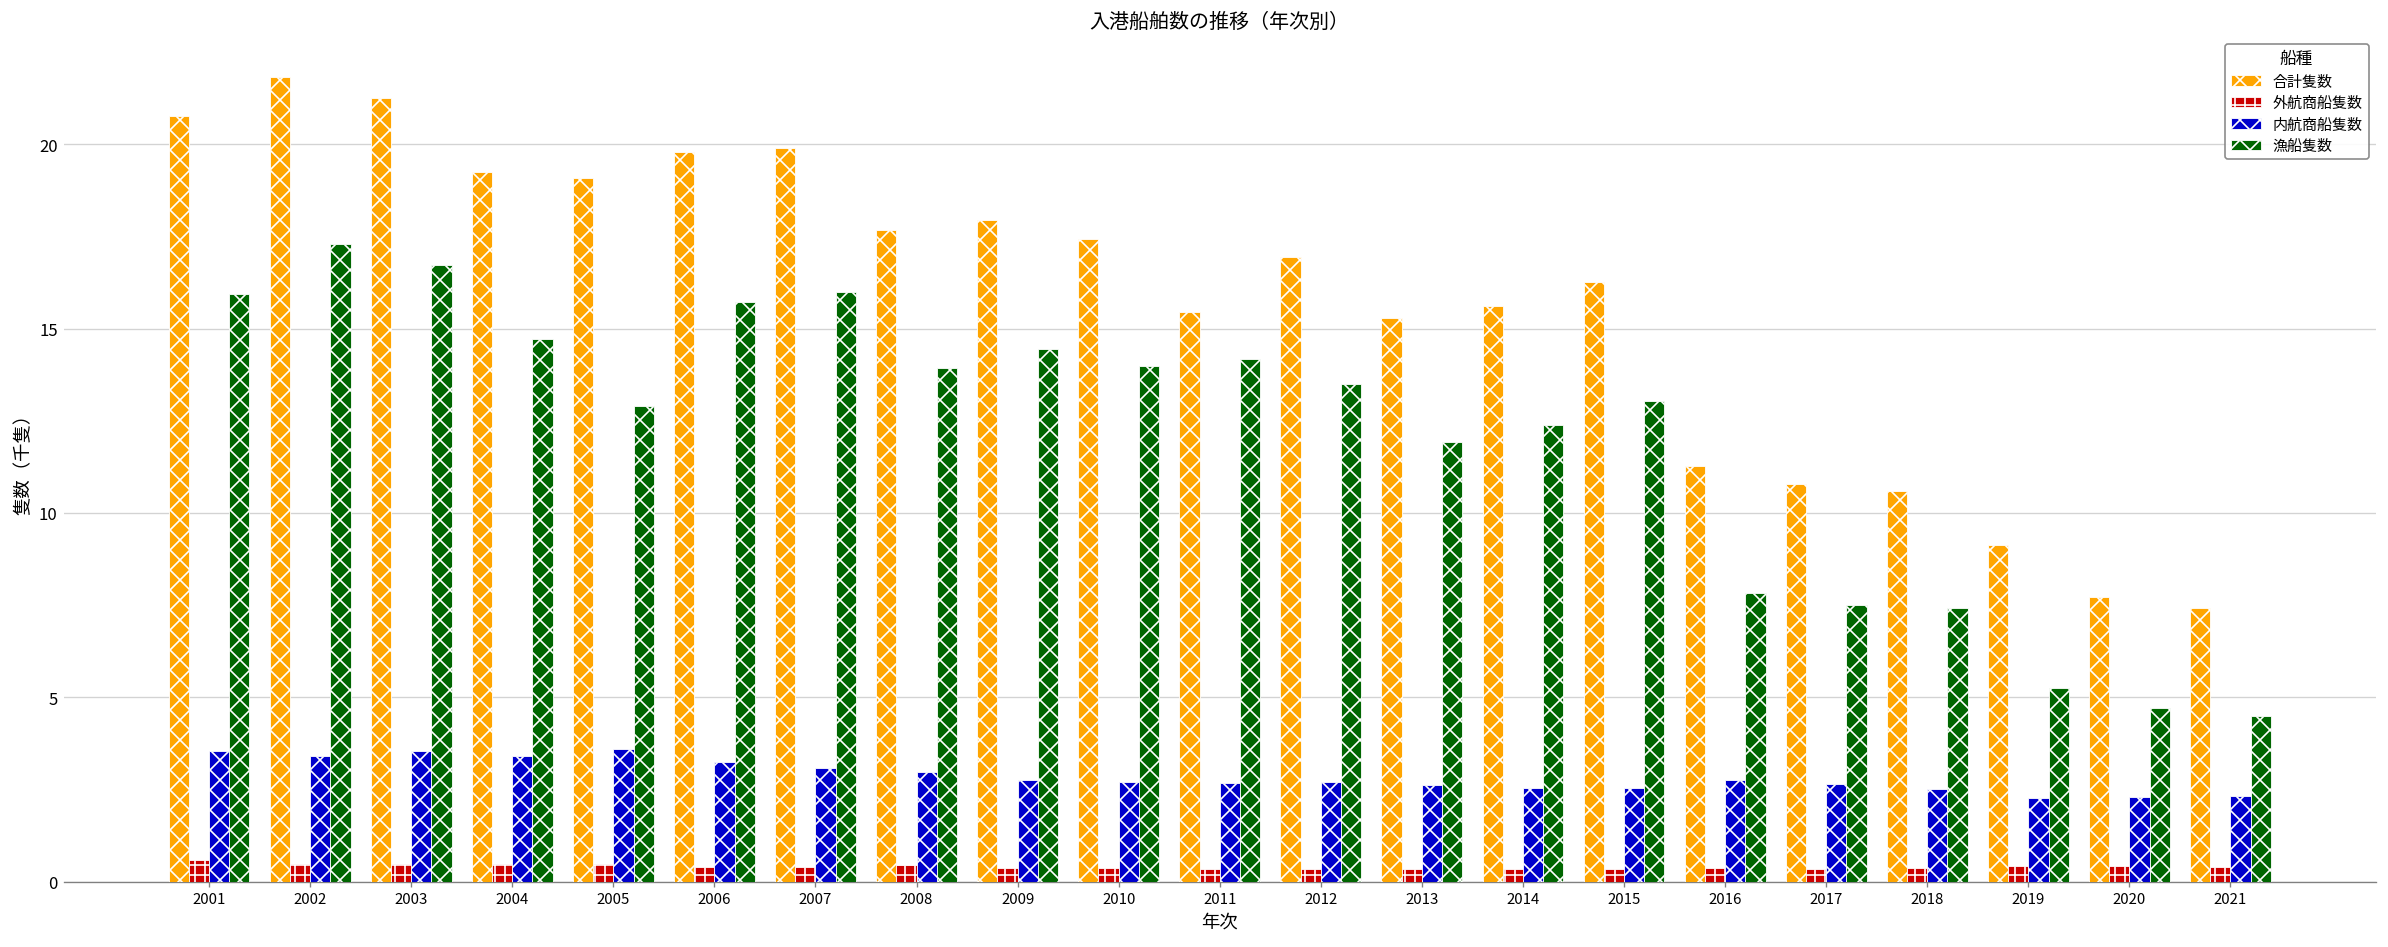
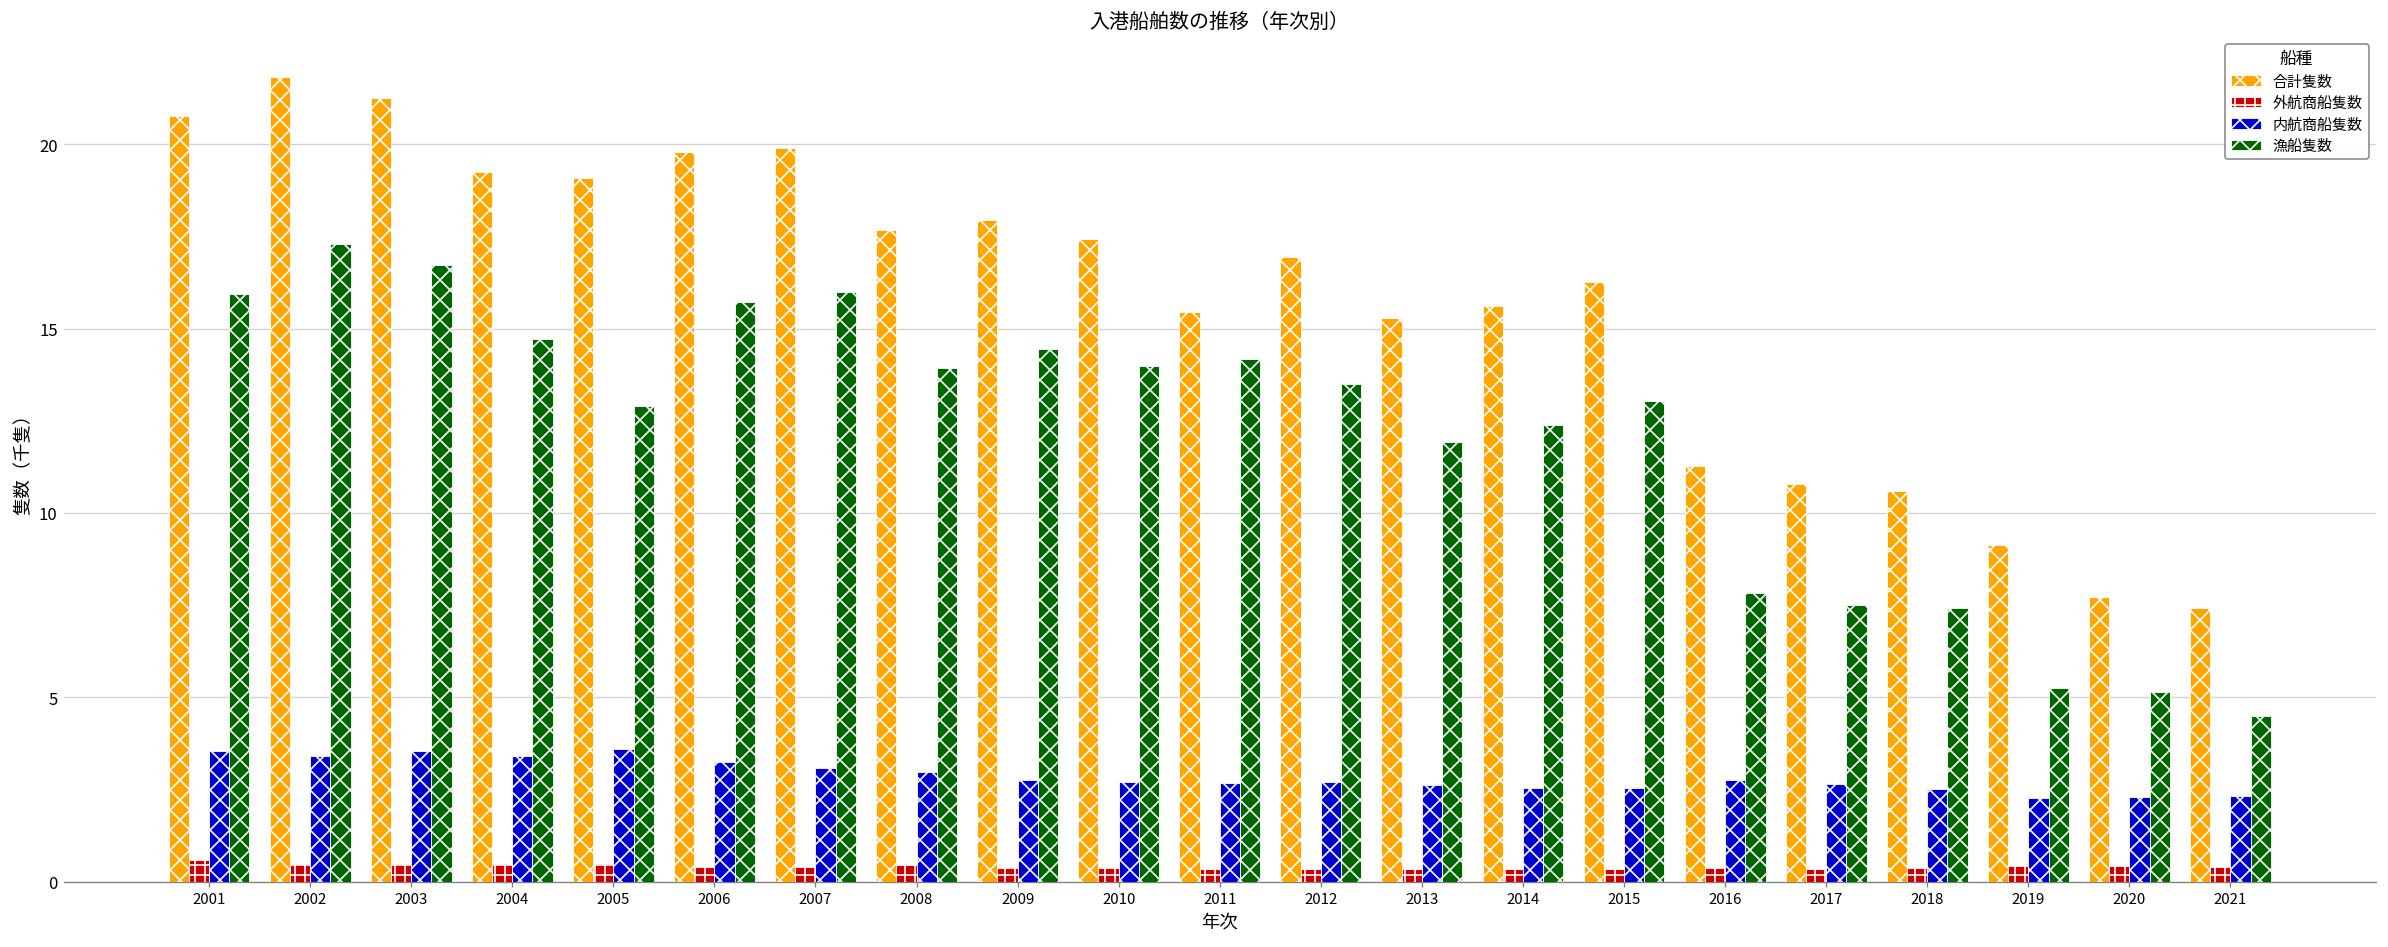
漁船隻数, 2020: 4.7 -> 5.1
